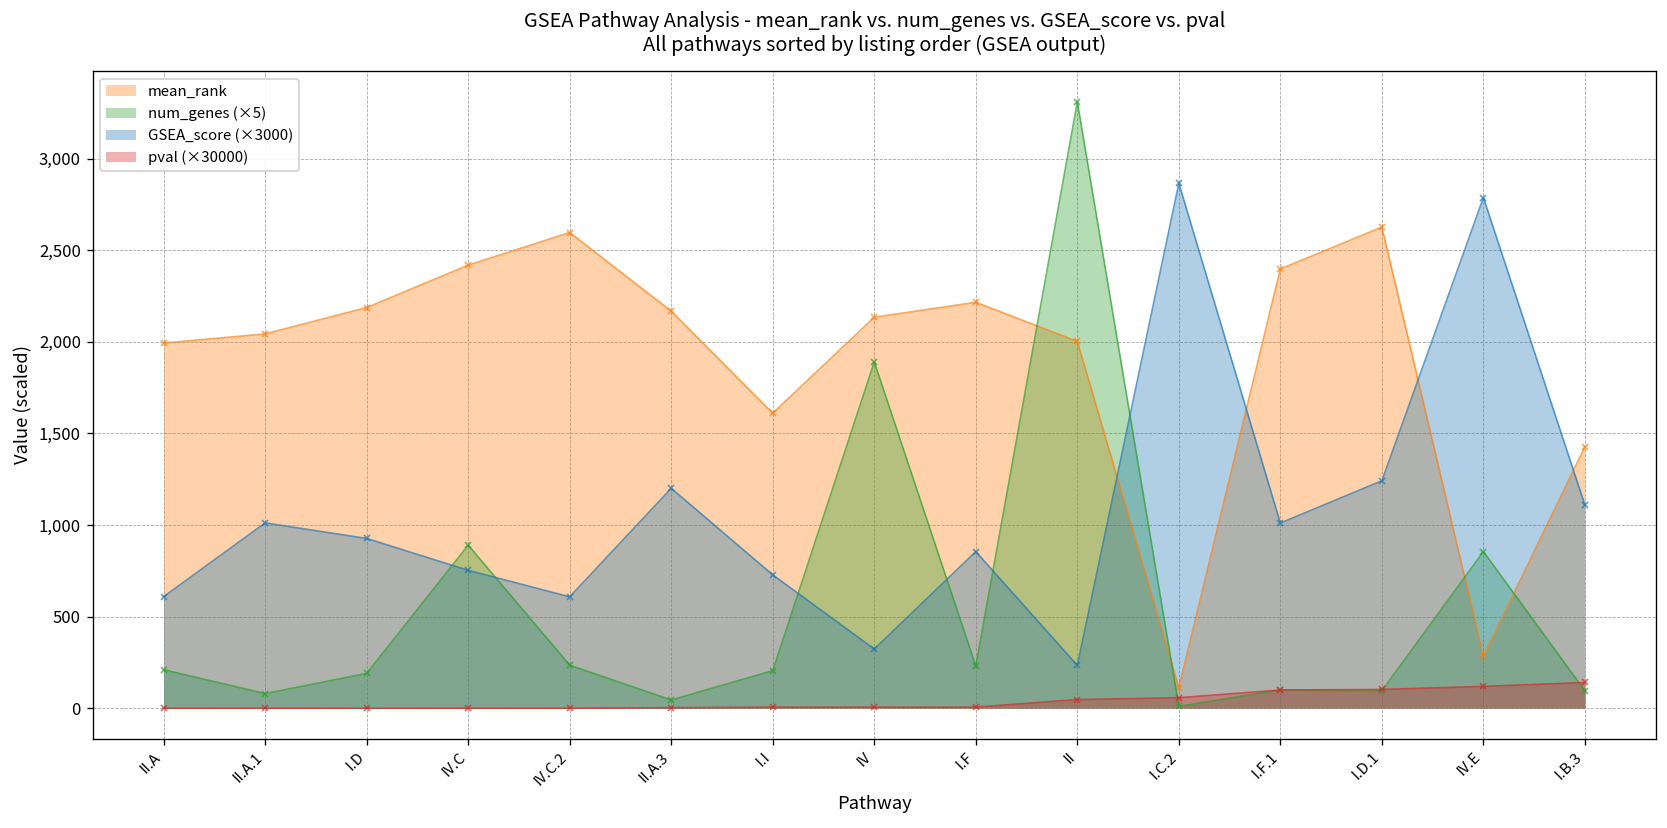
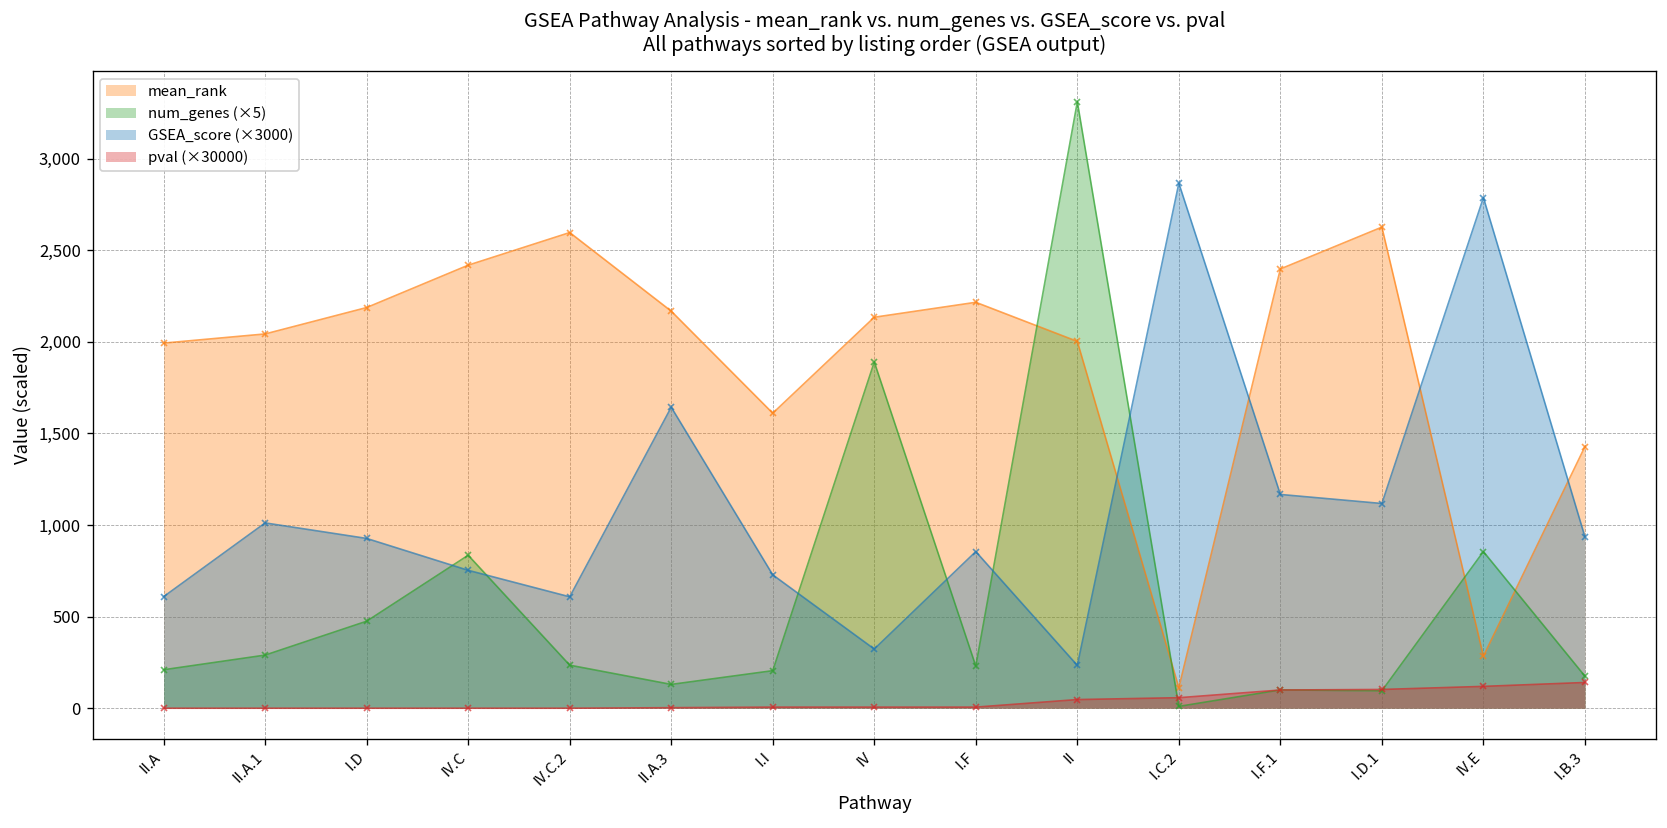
num_genes (×5), II.A.1: 80 -> 290
num_genes (×5), I.D: 190 -> 480
num_genes (×5), IV.C: 890 -> 840
num_genes (×5), II.A.3: 50 -> 130
GSEA_score (×3000), II.A.3: 1,200 -> 1,640
GSEA_score (×3000), I.F.1: 1,010 -> 1,170
GSEA_score (×3000), I.D.1: 1,240 -> 1,120
num_genes (×5), I.B.3: 100 -> 180
GSEA_score (×3000), I.B.3: 1,110 -> 940
